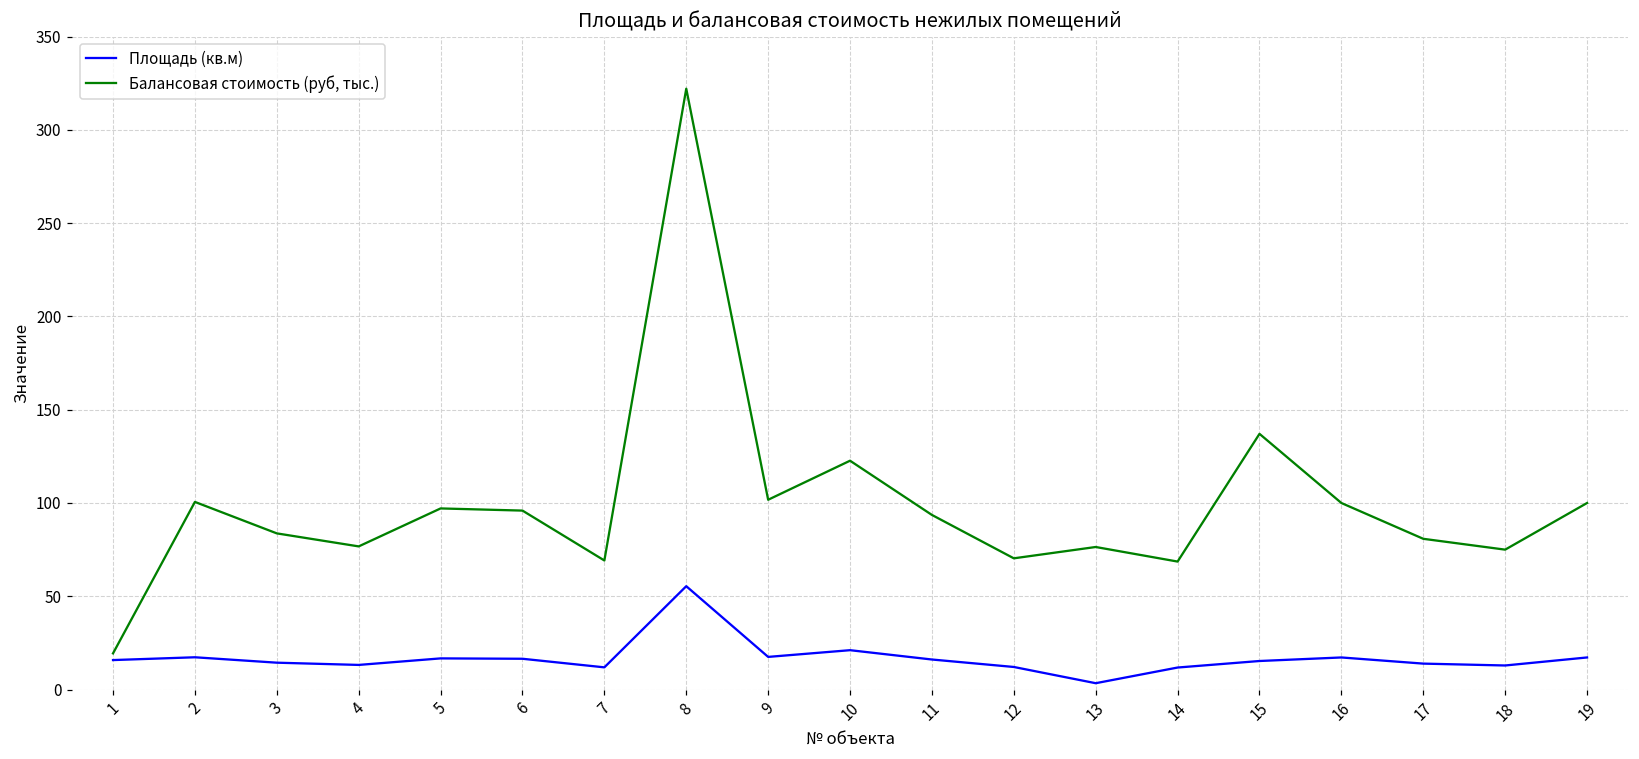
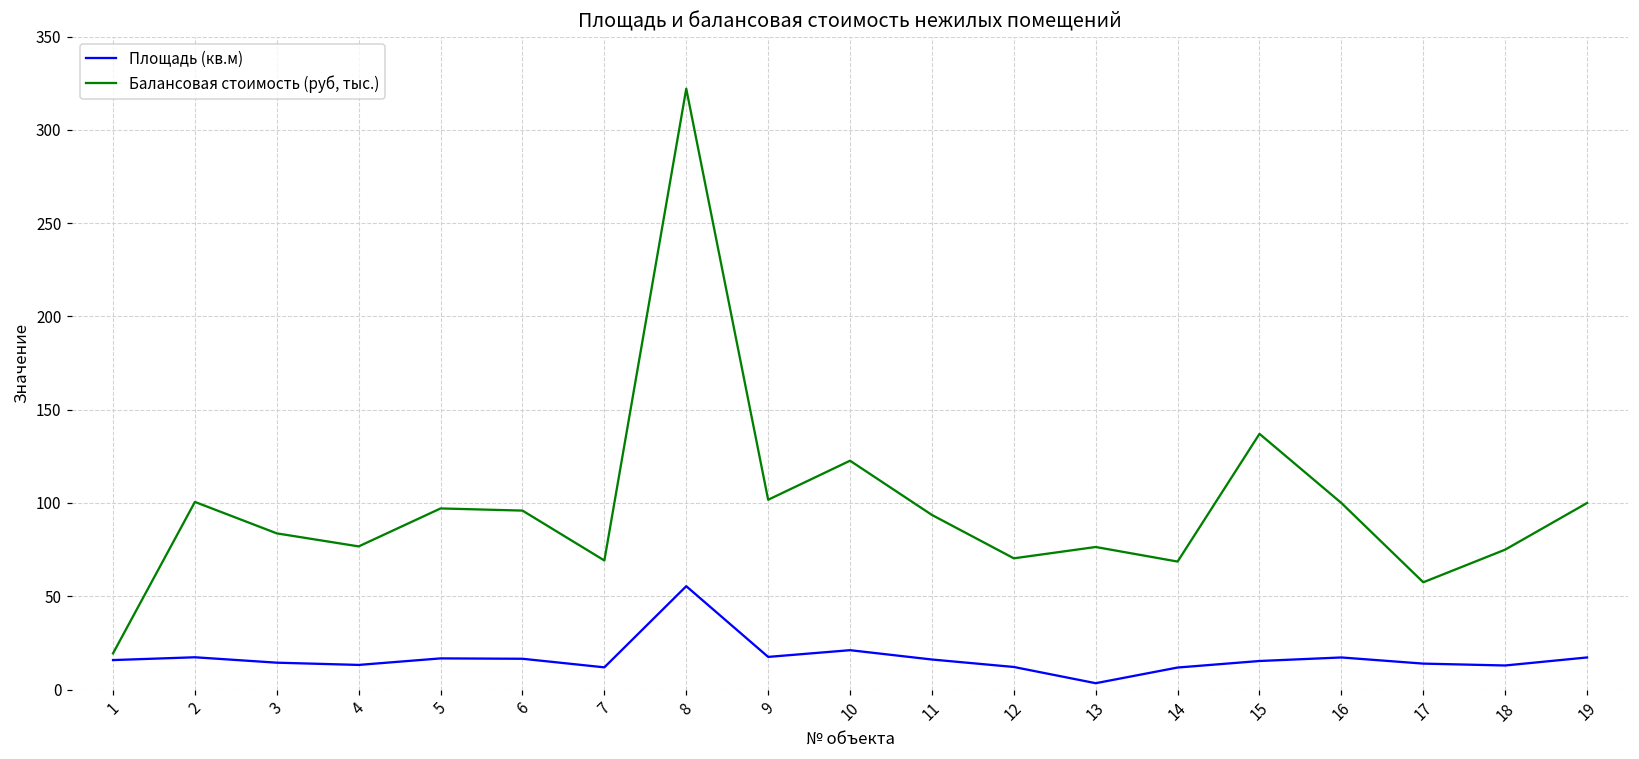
Балансовая стоимость (руб, тыс.), 17: 81 -> 58
